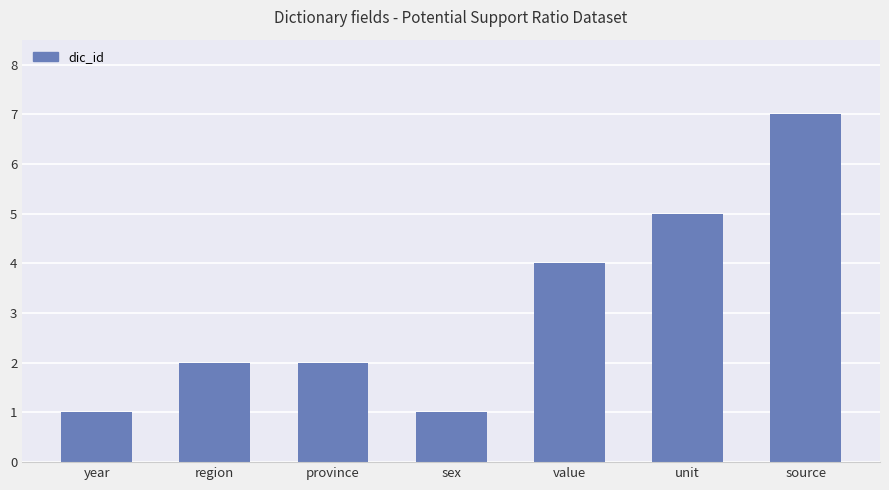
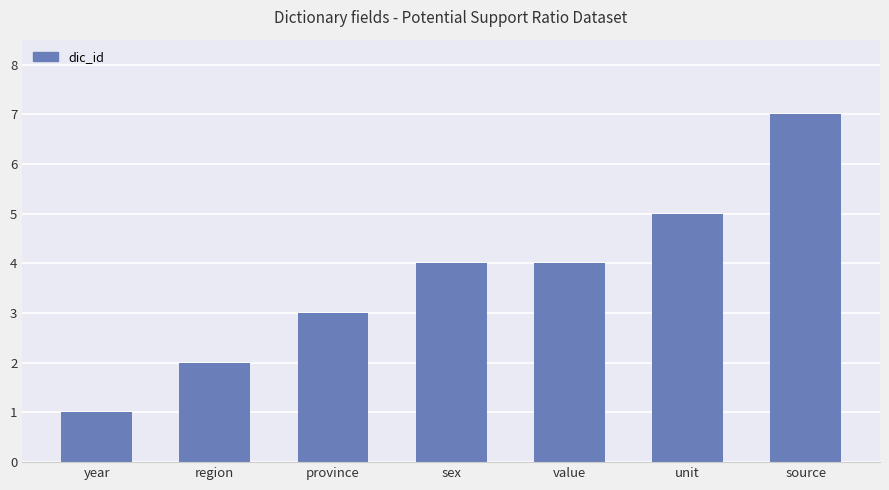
province: 2 -> 3
sex: 1 -> 4
